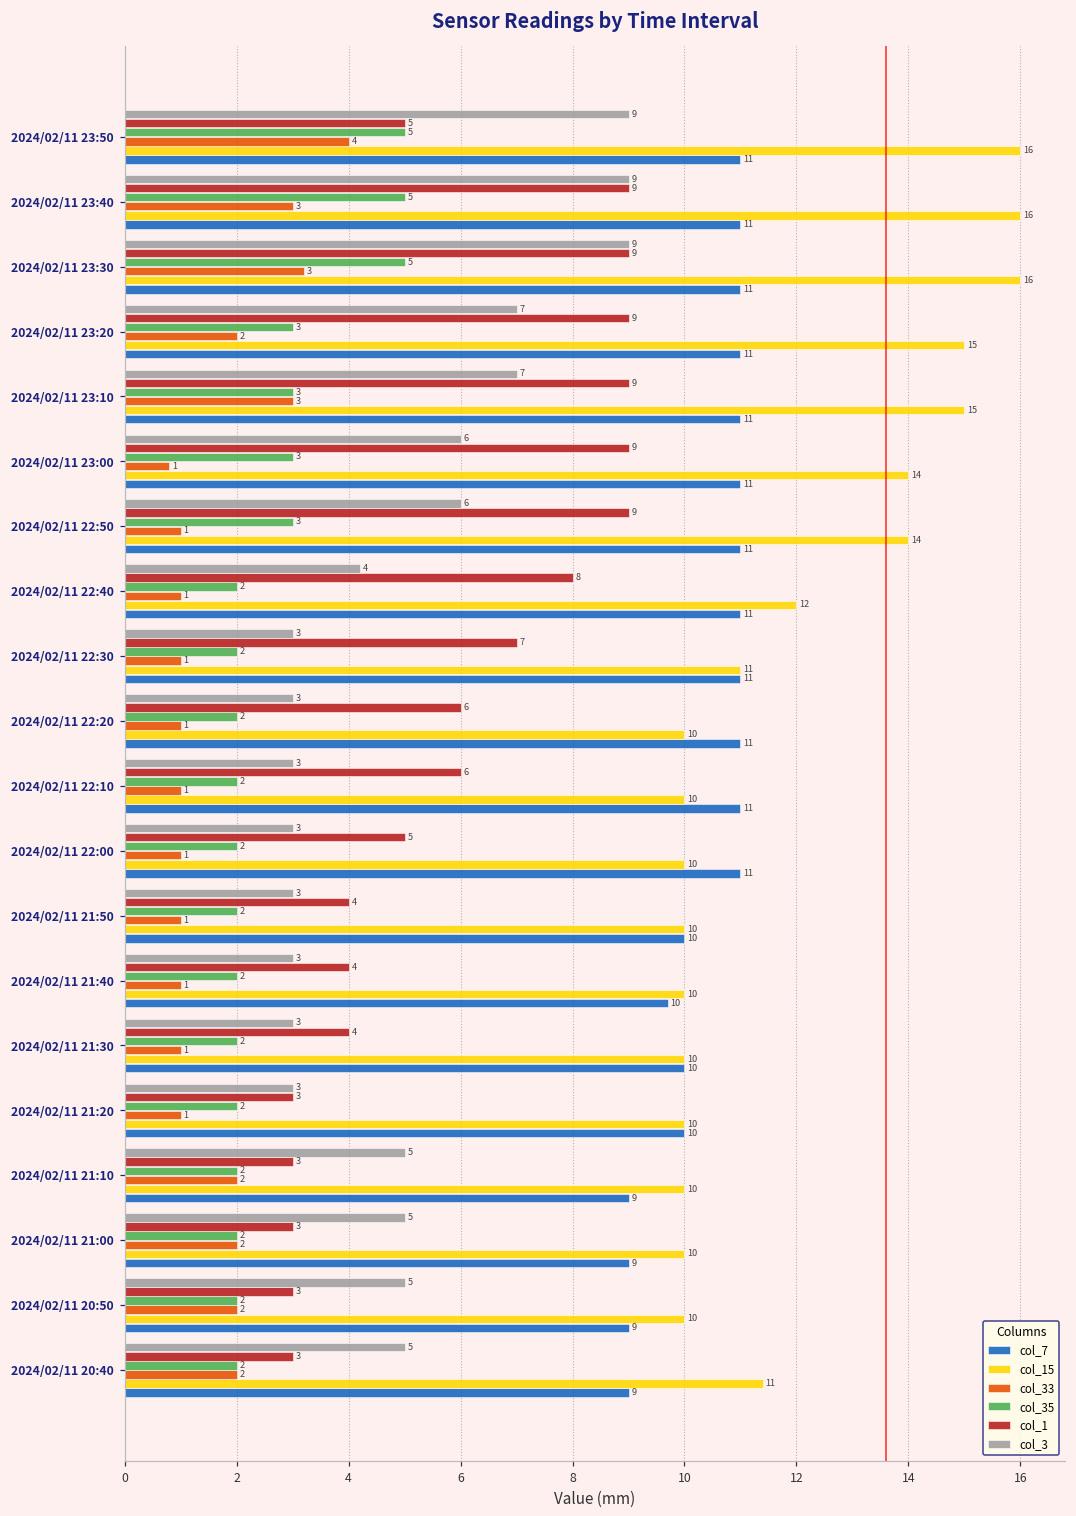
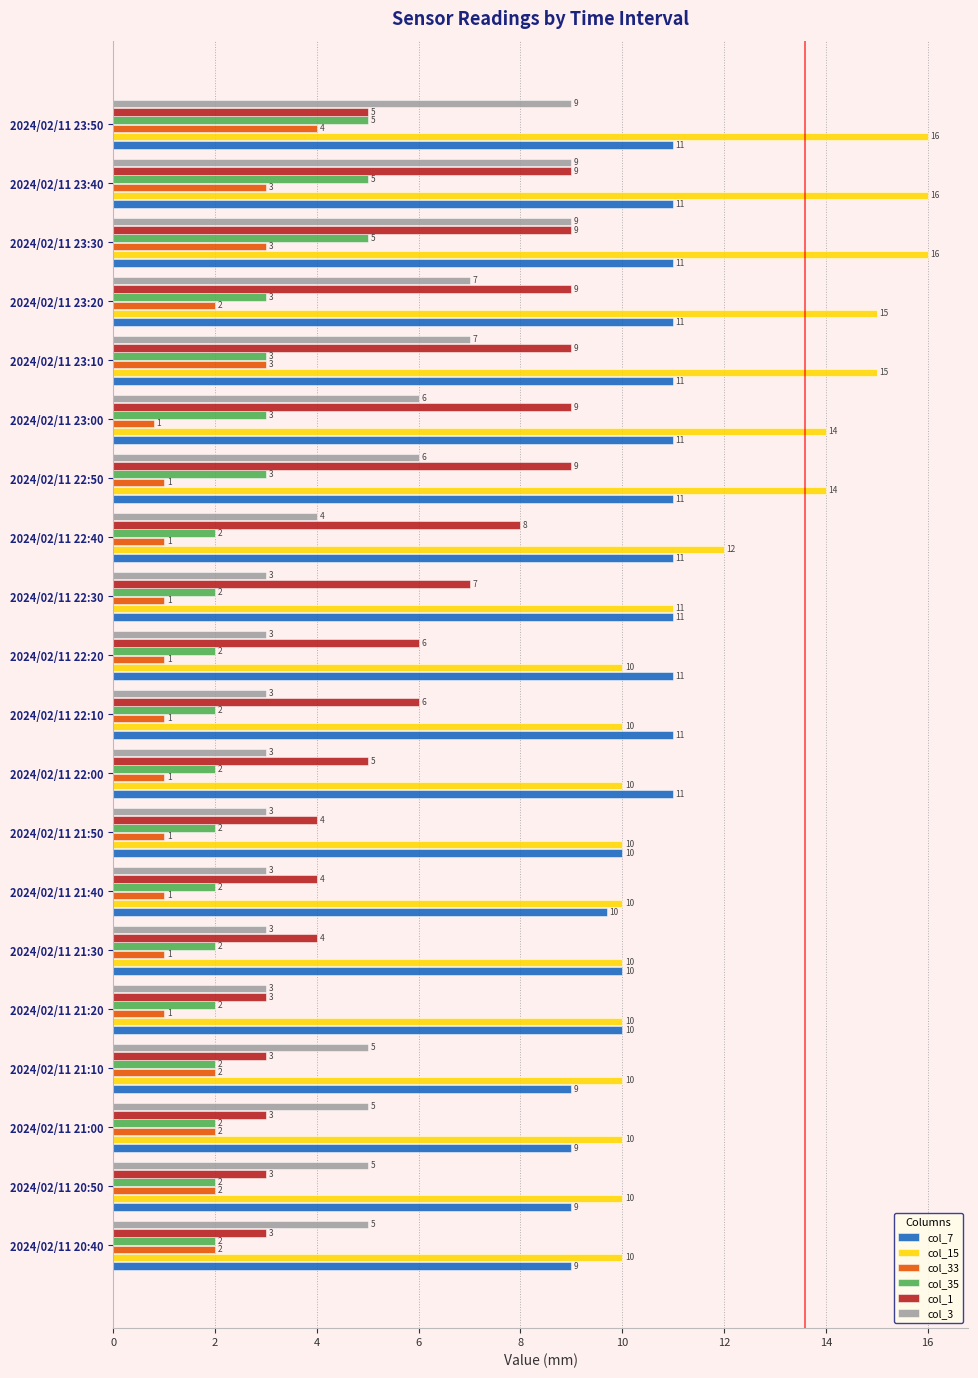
col_33, 2024/02/11 23:30: 3.2 -> 3.0
col_3, 2024/02/11 22:40: 4.2 -> 4.0
col_15, 2024/02/11 20:40: 11 -> 10
